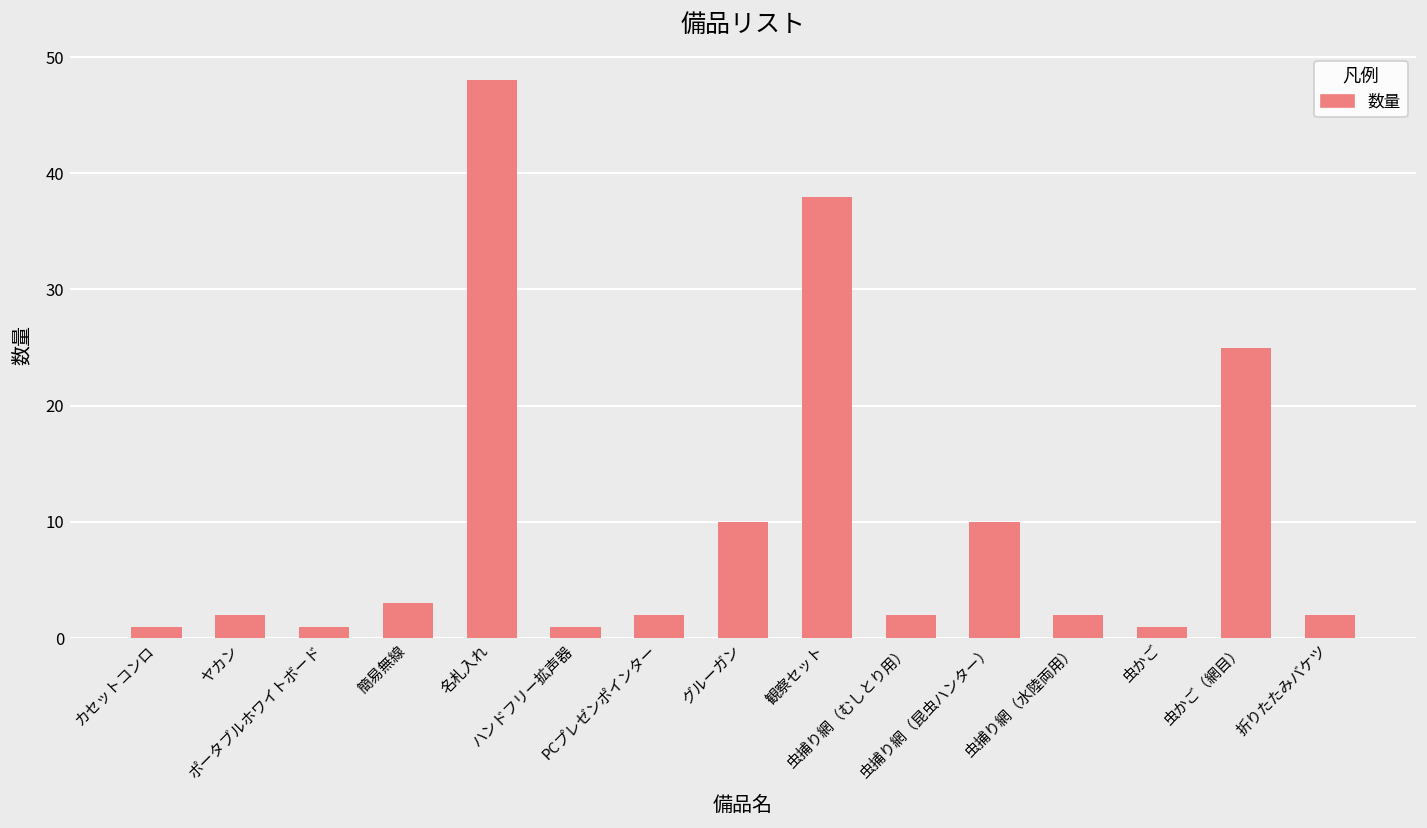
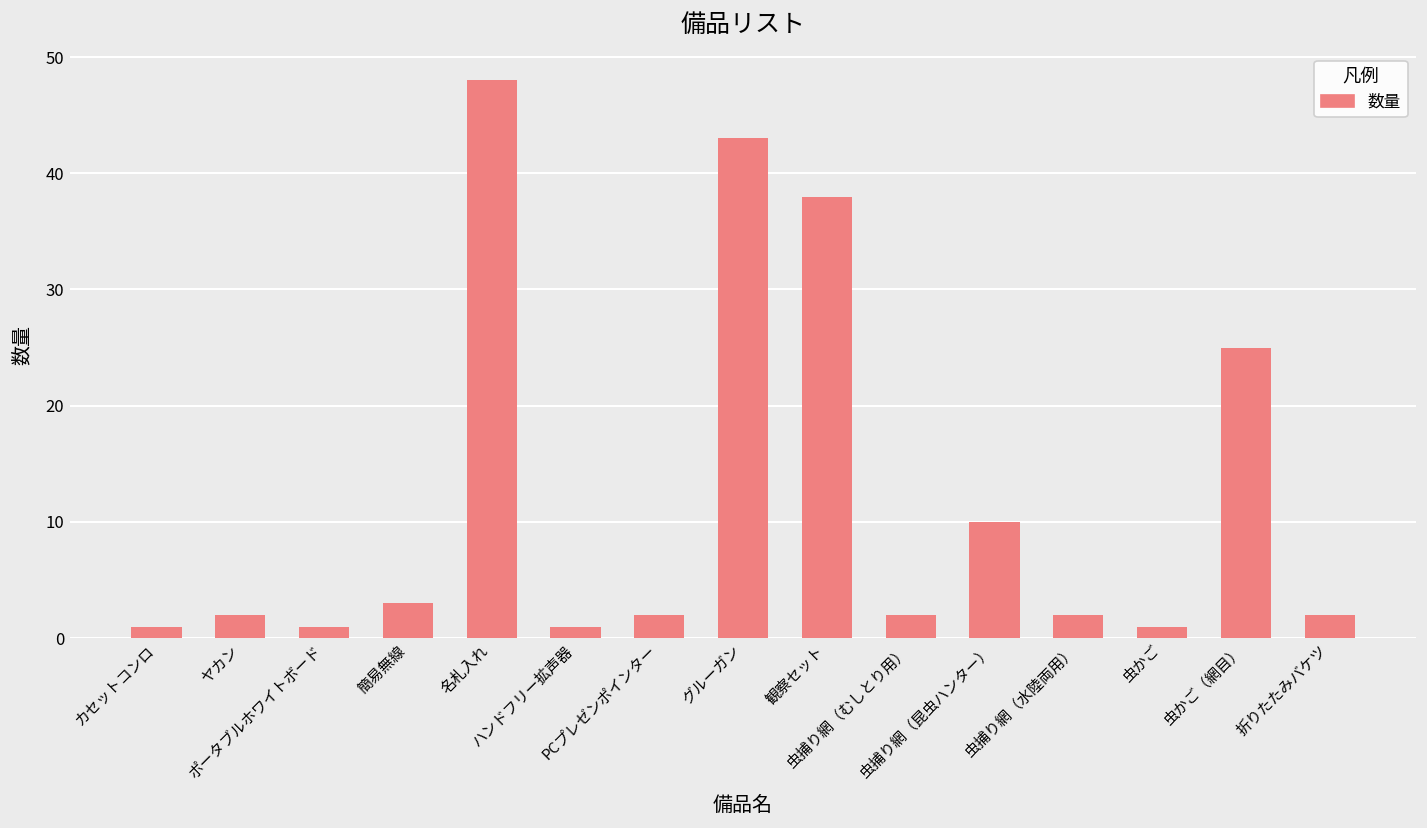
グルーガン: 10 -> 43
